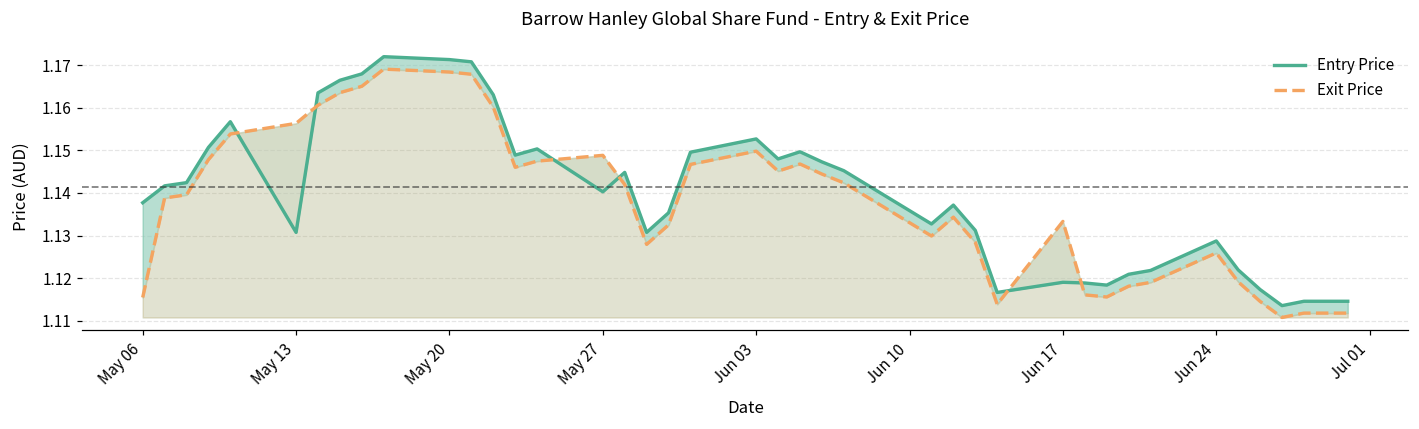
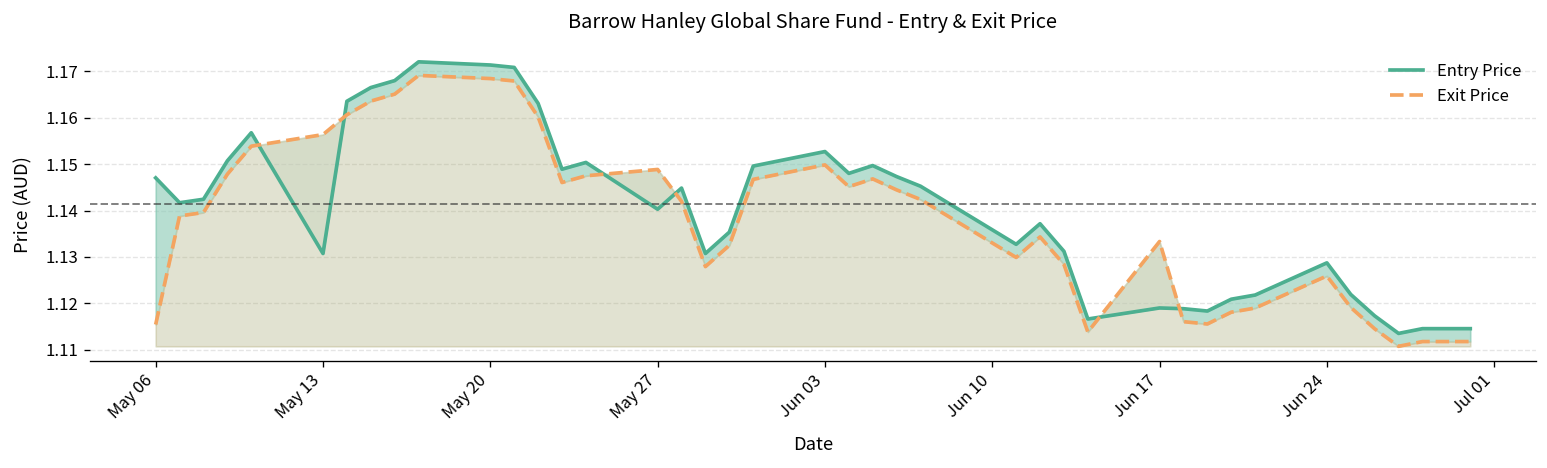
Entry Price, May 06: 1.138 -> 1.147
